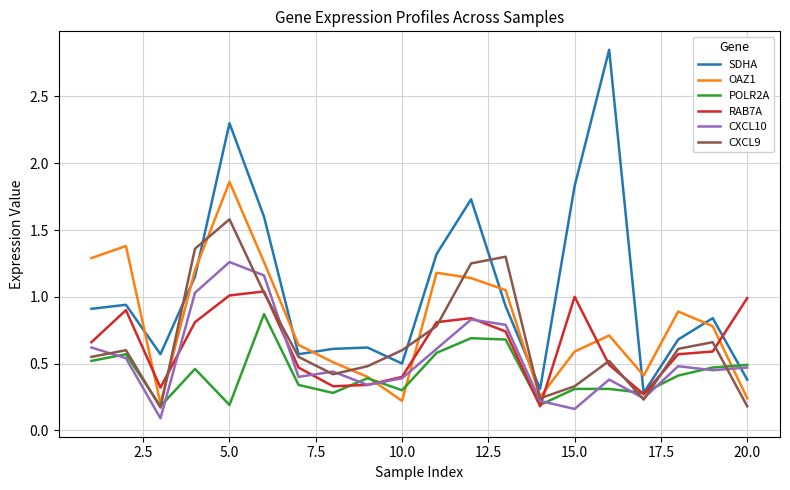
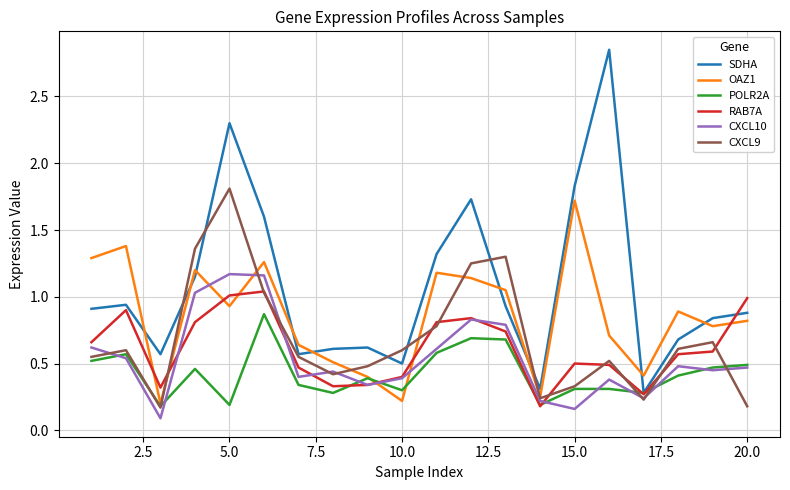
OAZ1, 5.0: 1.86 -> 0.93
CXCL10, 5.0: 1.26 -> 1.17
CXCL9, 5.0: 1.58 -> 1.81
OAZ1, 15.0: 0.59 -> 1.72
RAB7A, 15.0: 1.0 -> 0.5
SDHA, 20.0: 0.38 -> 0.88
OAZ1, 20.0: 0.24 -> 0.82
